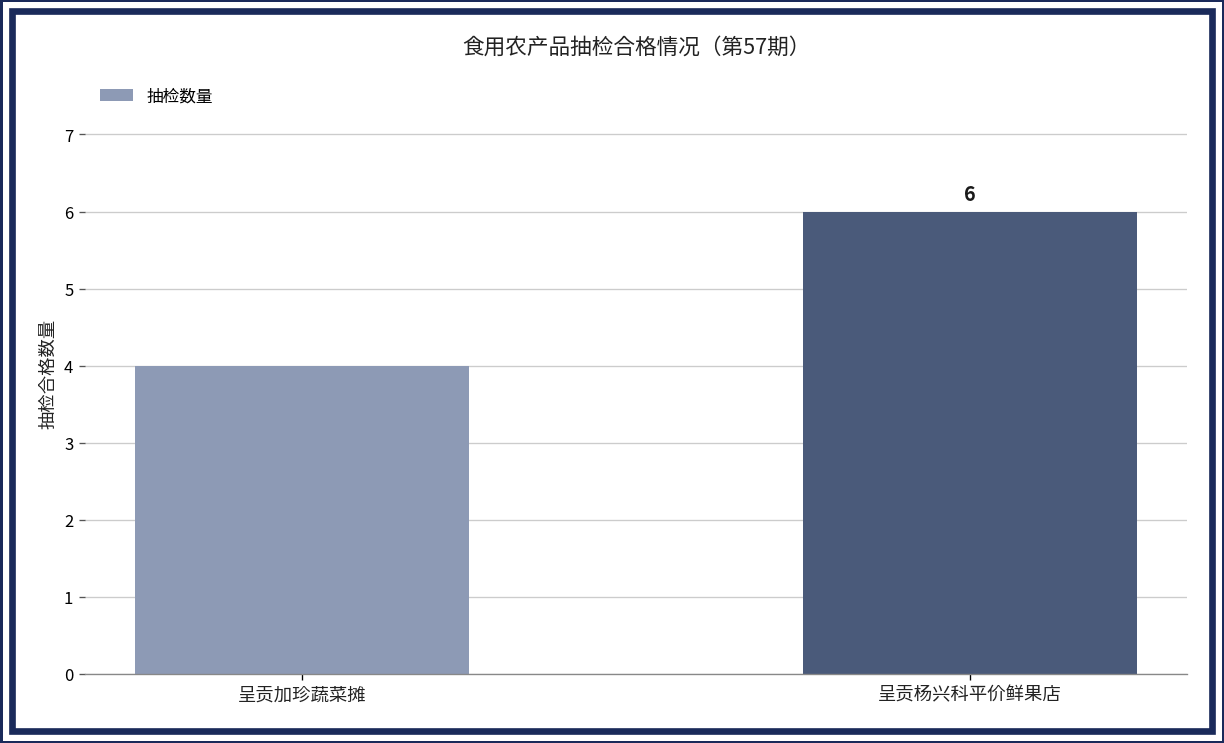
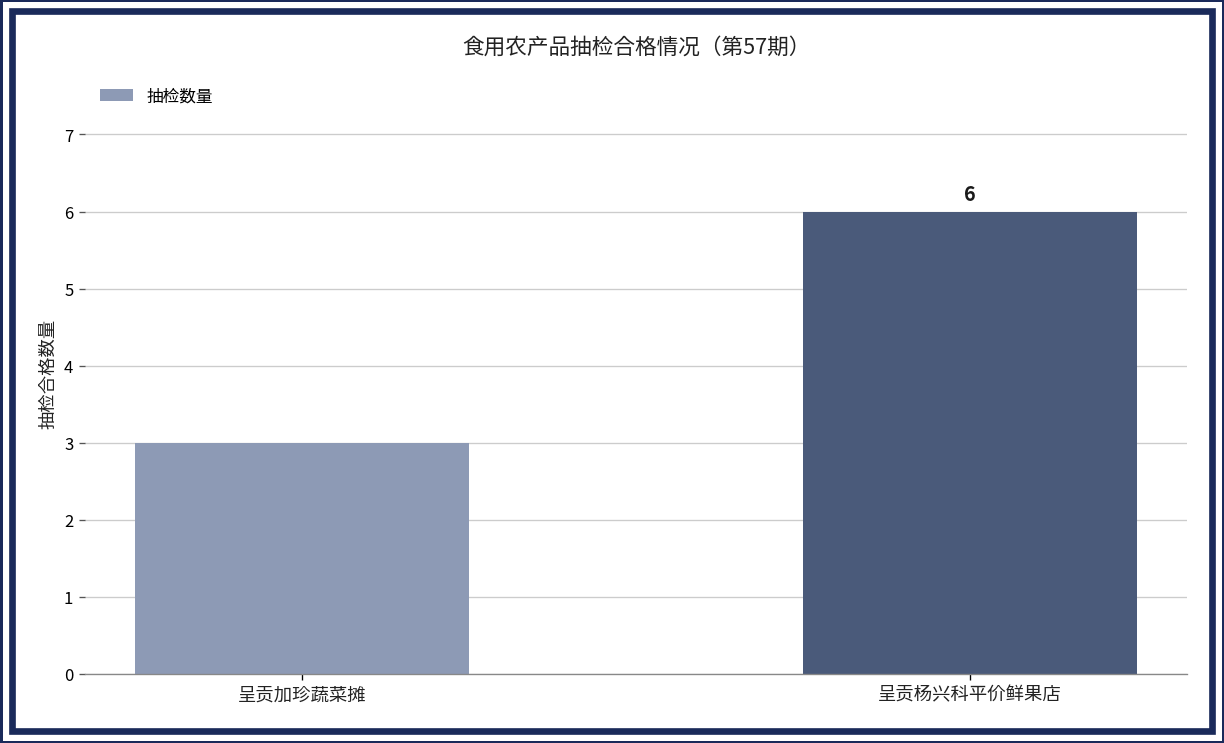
呈贡加珍蔬菜摊: 4 -> 3
